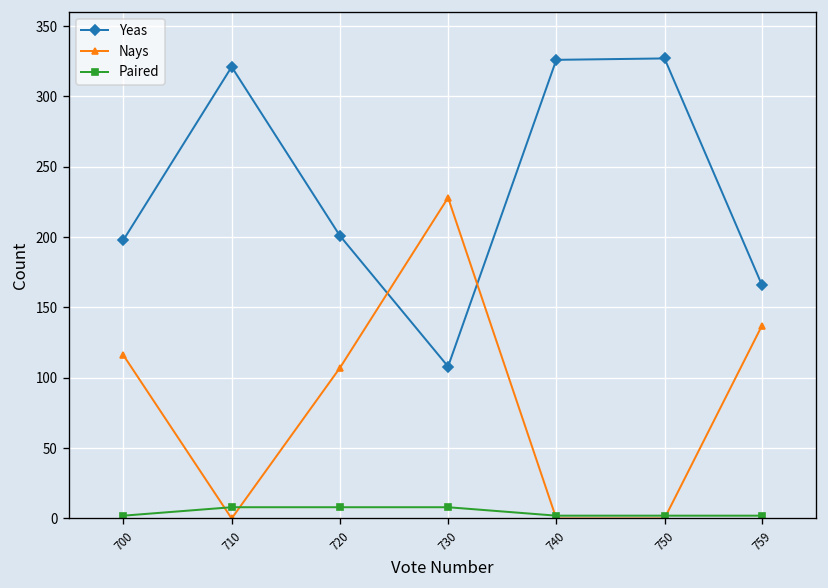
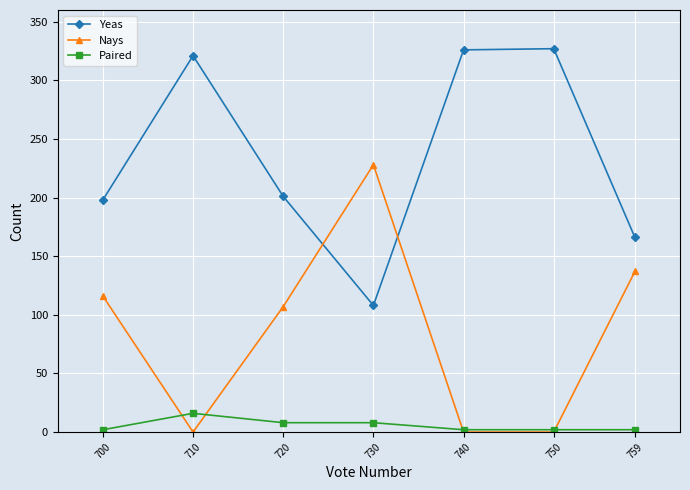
Paired, 710: 8 -> 16
